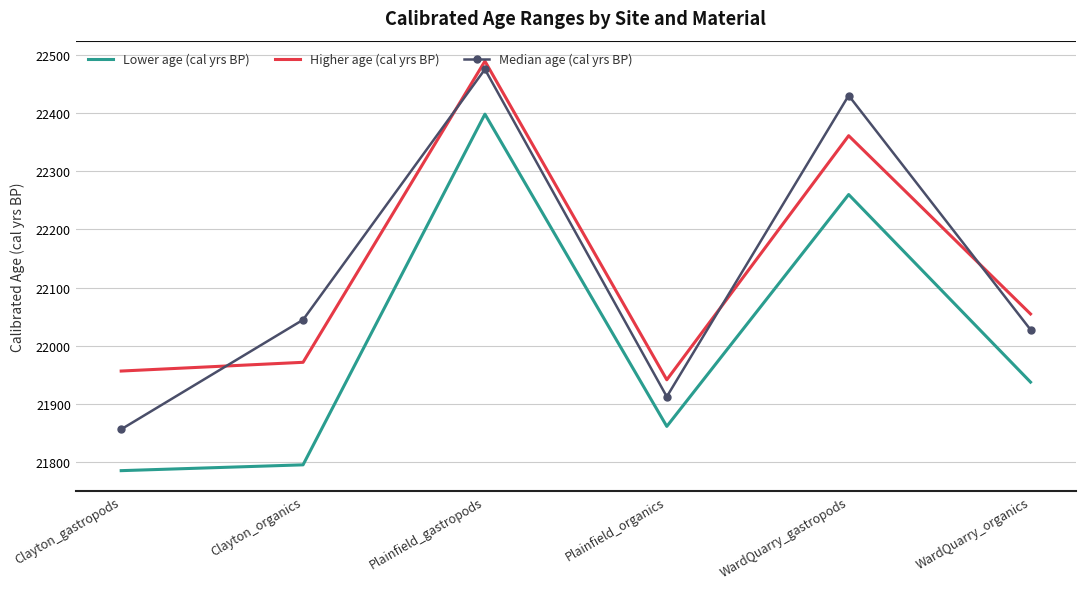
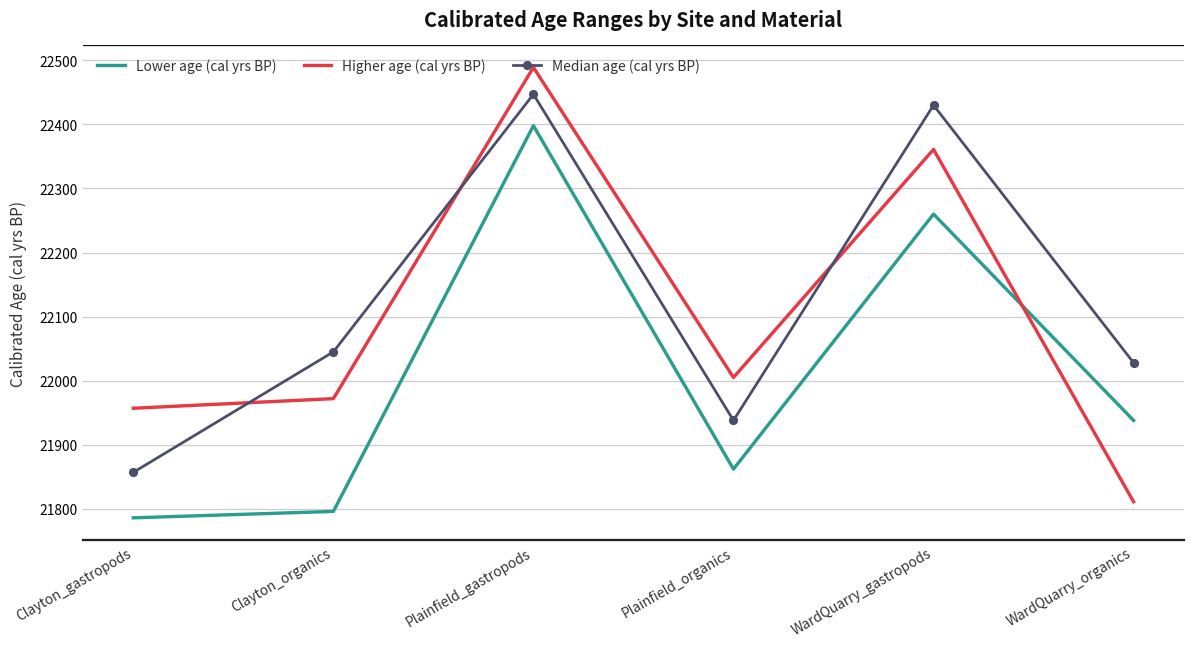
Median age (cal yrs BP), Plainfield_gastropods: 22480 -> 22450
Higher age (cal yrs BP), Plainfield_organics: 21940 -> 22010
Median age (cal yrs BP), Plainfield_organics: 21910 -> 21940
Higher age (cal yrs BP), WardQuarry_organics: 22060 -> 21810
